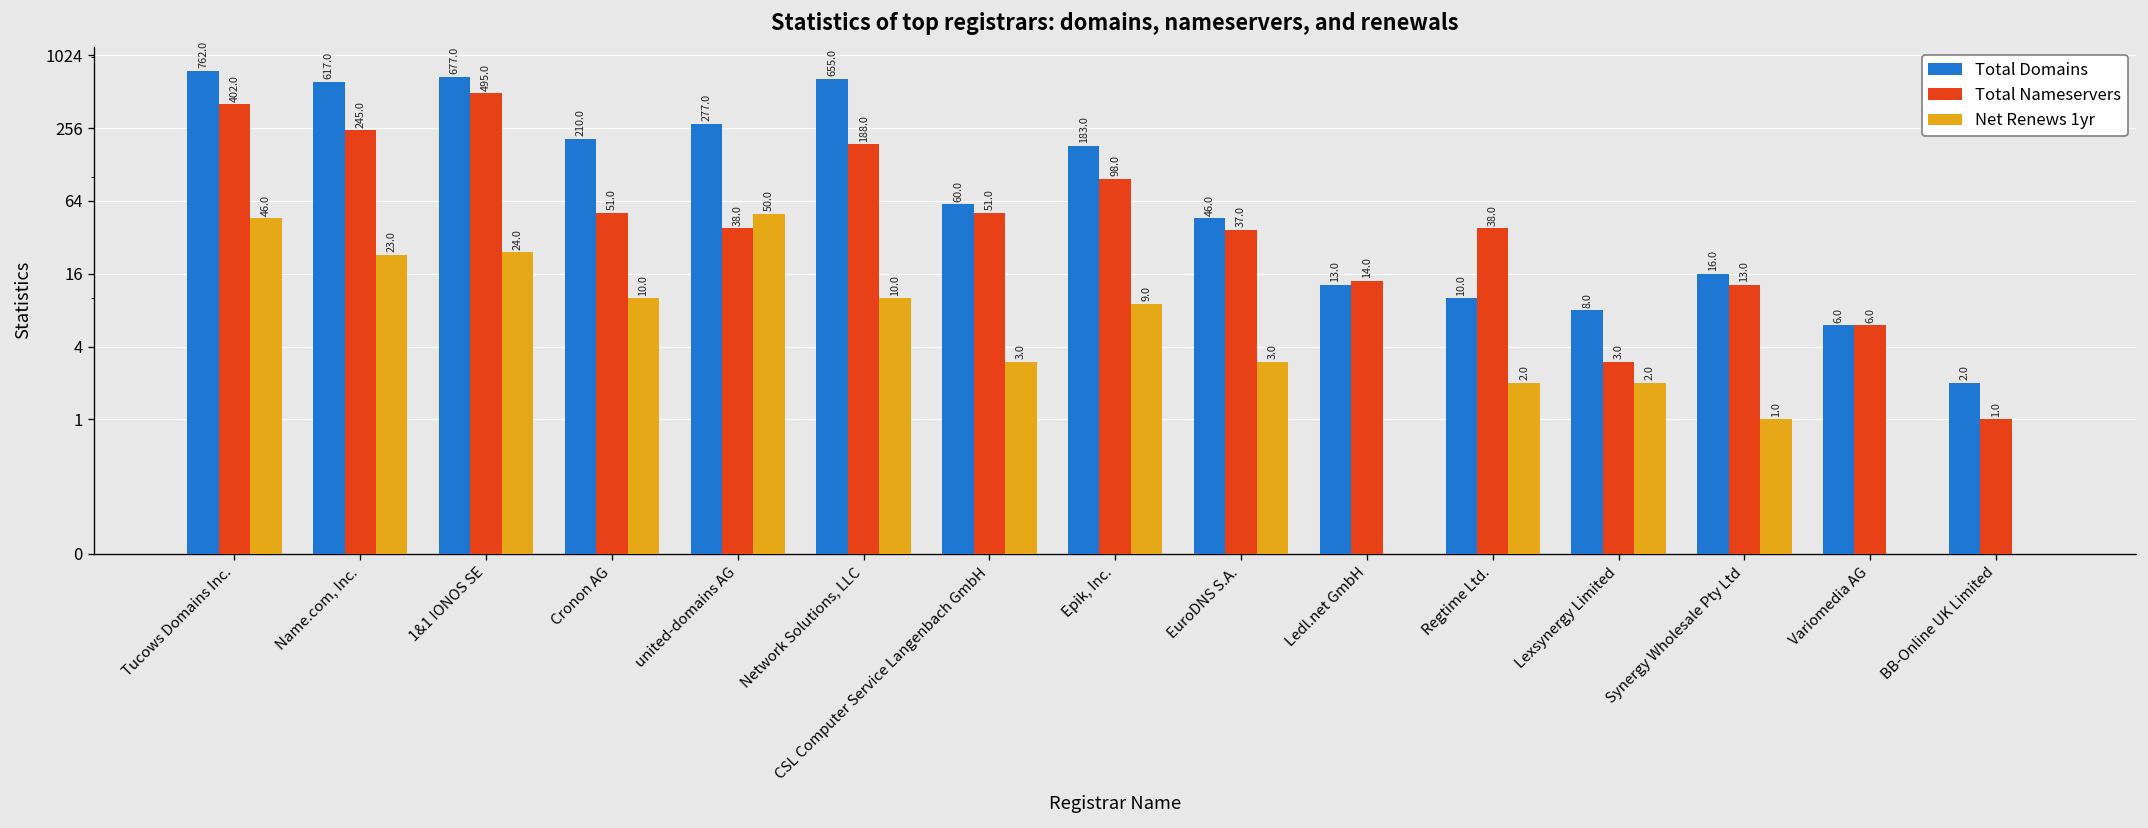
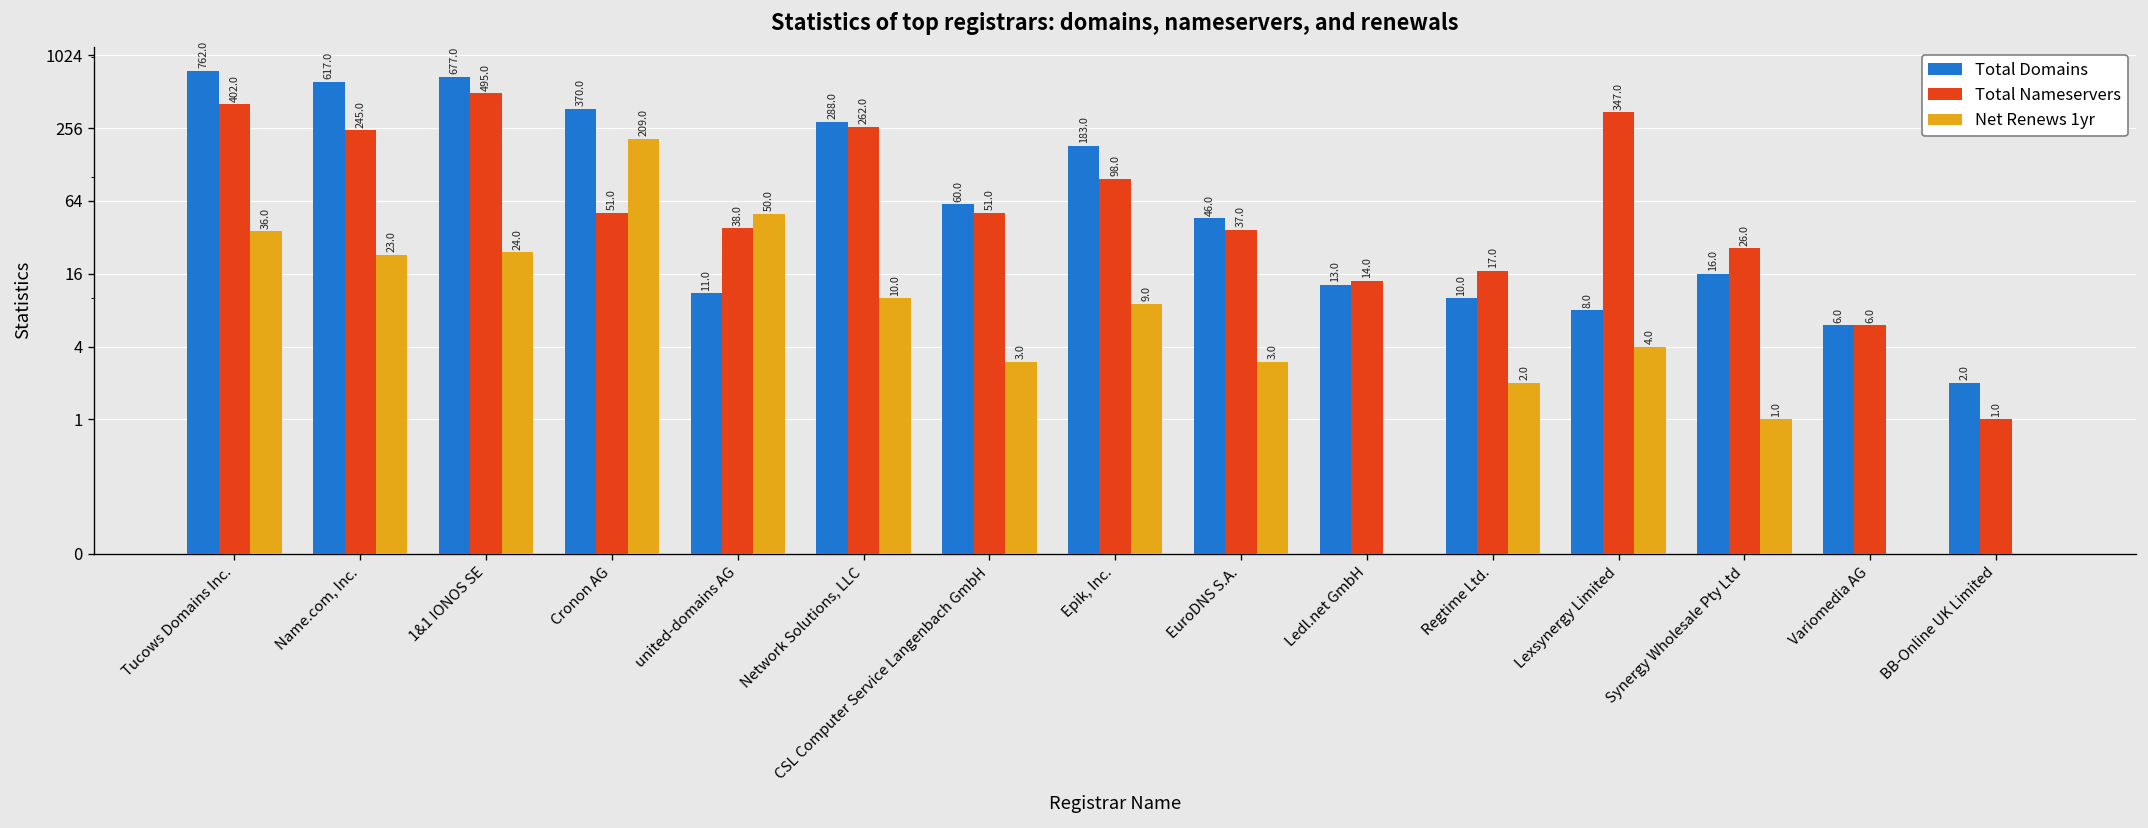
Net Renews 1yr, Tucows Domains Inc.: 46.0 -> 36.0
Total Domains, Cronon AG: 210.0 -> 370.0
Net Renews 1yr, Cronon AG: 10.0 -> 209.0
Total Domains, united-domains AG: 277.0 -> 11.0
Total Domains, Network Solutions, LLC: 655.0 -> 288.0
Total Nameservers, Network Solutions, LLC: 188.0 -> 262.0
Total Nameservers, Regtime Ltd.: 38.0 -> 17.0
Total Nameservers, Lexsynergy Limited: 3.0 -> 347.0
Net Renews 1yr, Lexsynergy Limited: 2.0 -> 4.0
Total Nameservers, Synergy Wholesale Pty Ltd: 13.0 -> 26.0
